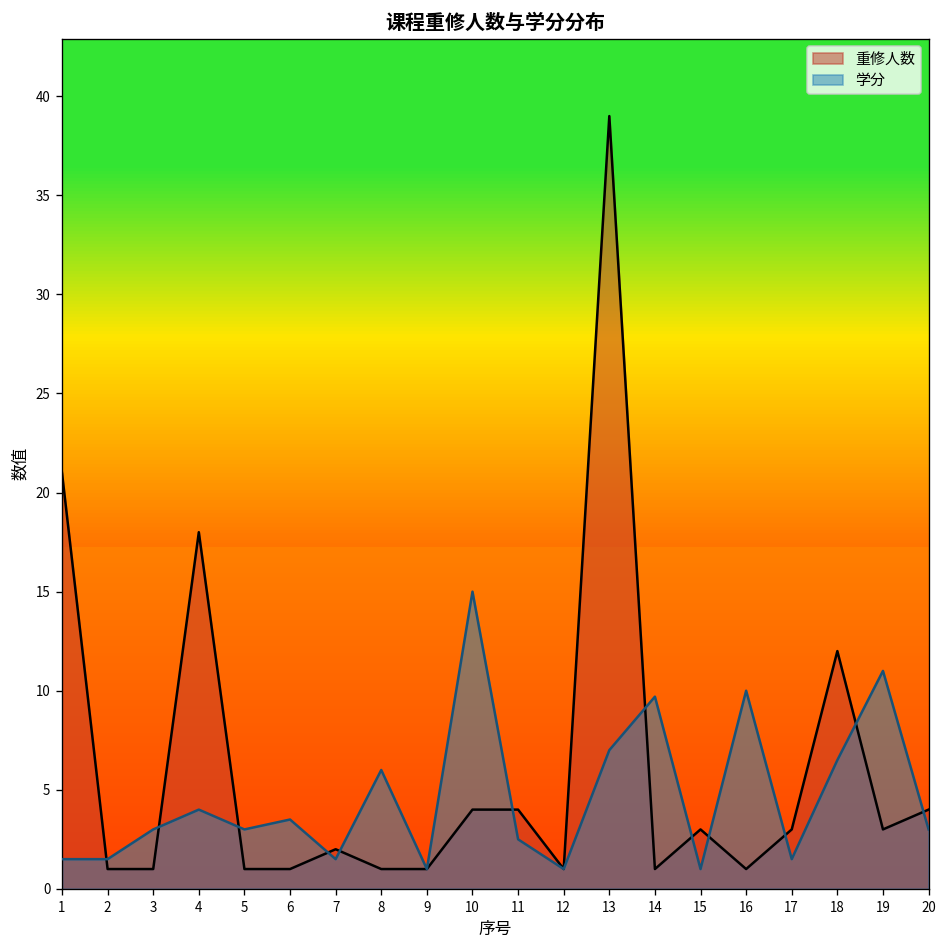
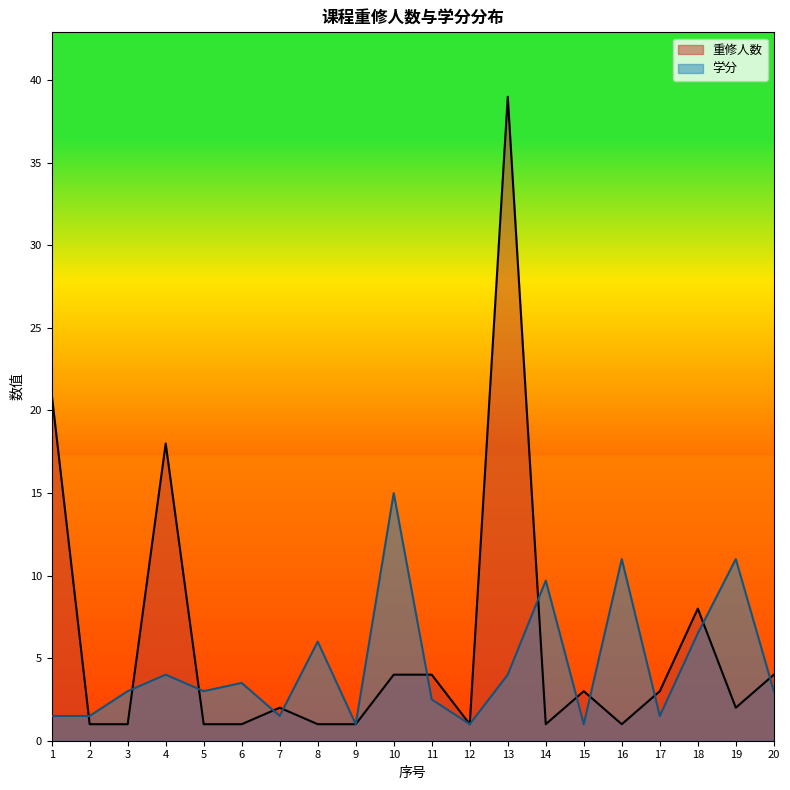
学分, 13: 7 -> 4
学分, 16: 10 -> 11
重修人数, 18: 12 -> 8
重修人数, 19: 3 -> 2
